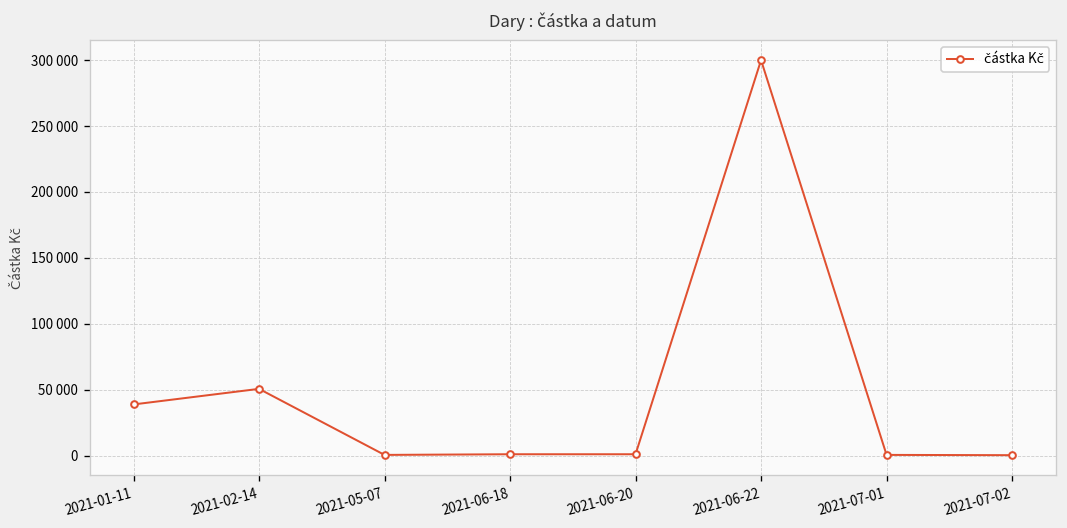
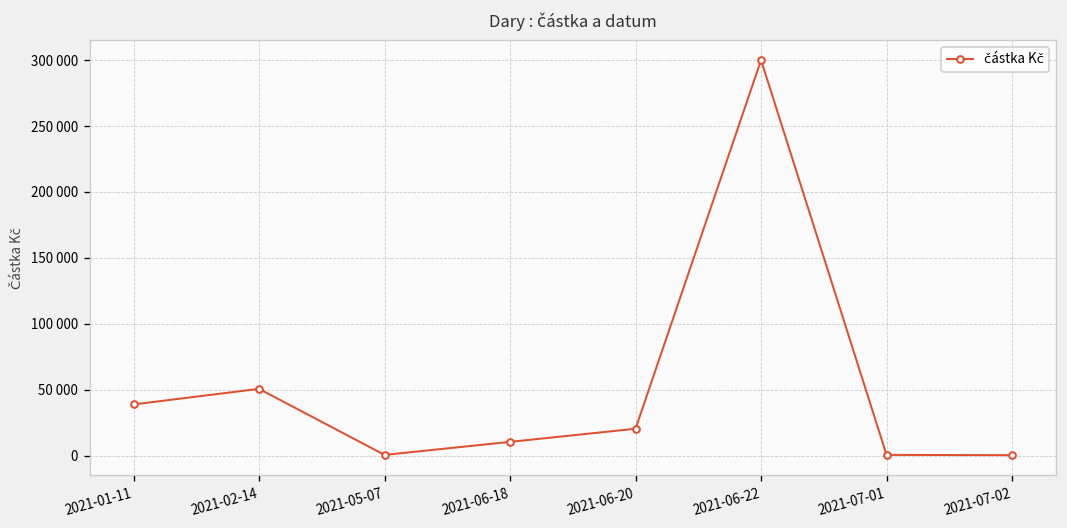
2021-06-18: 1000 -> 10000
2021-06-20: 1000 -> 20000
